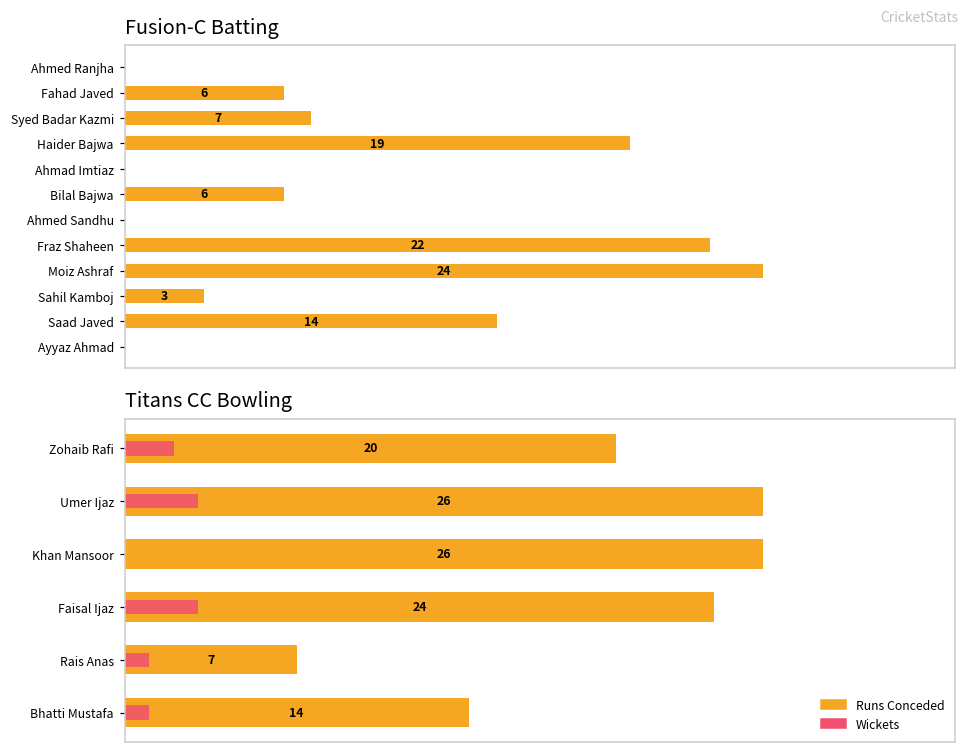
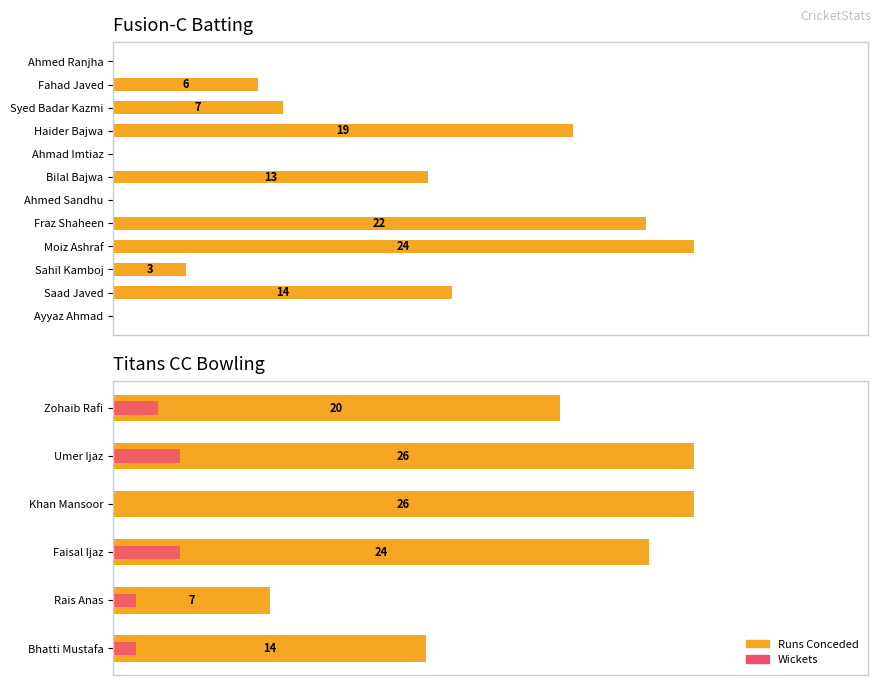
Fusion-C Batting, Bilal Bajwa: 6 -> 13
